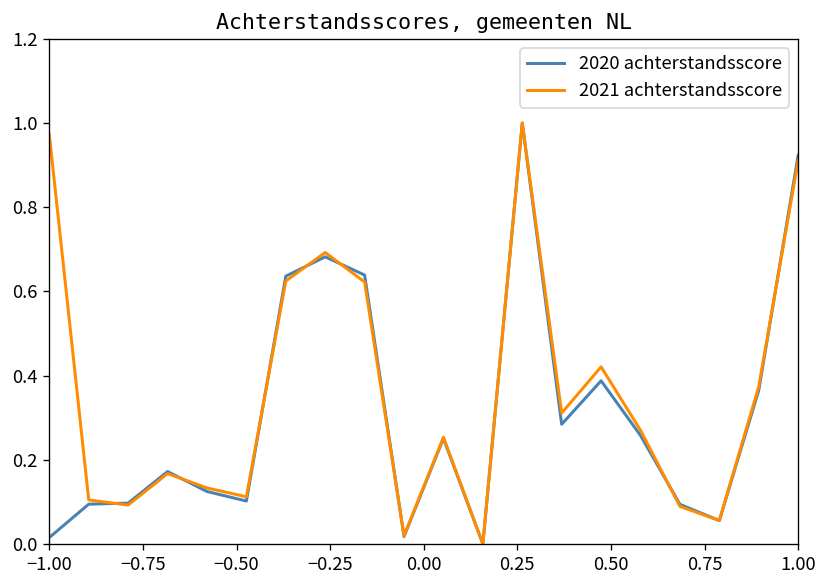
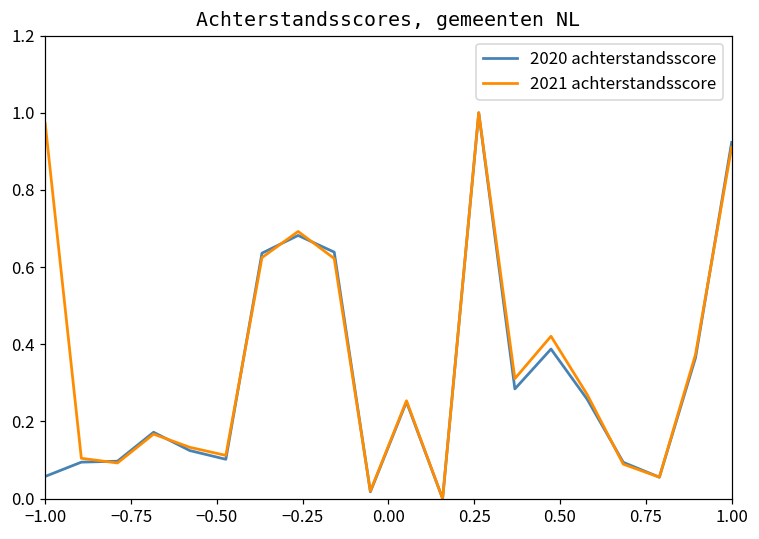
2020 achterstandsscore, −1.00: 0.02 -> 0.06
